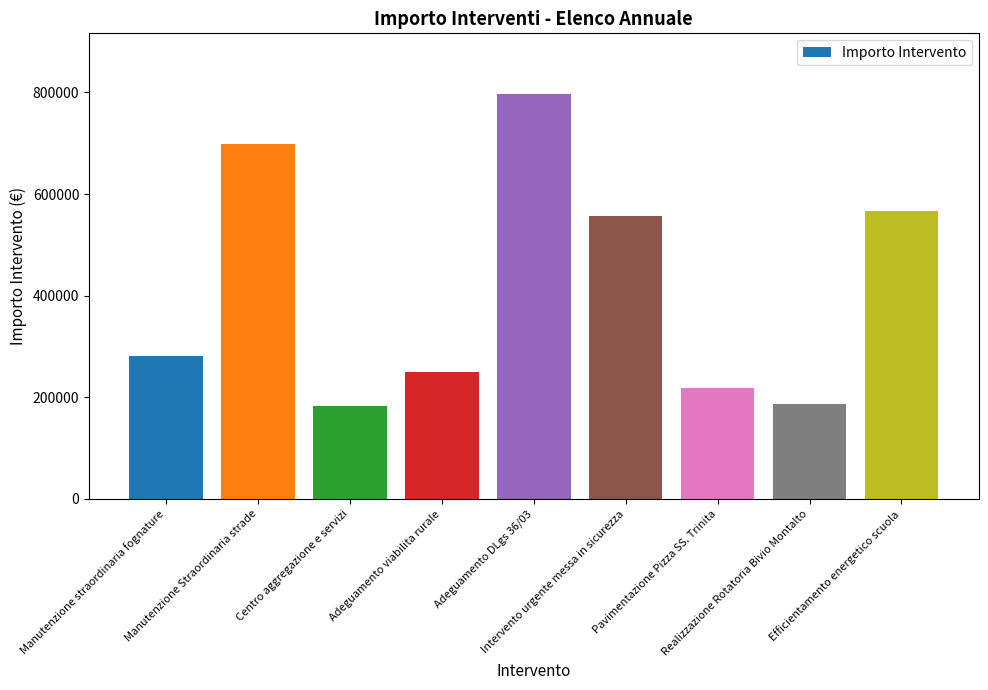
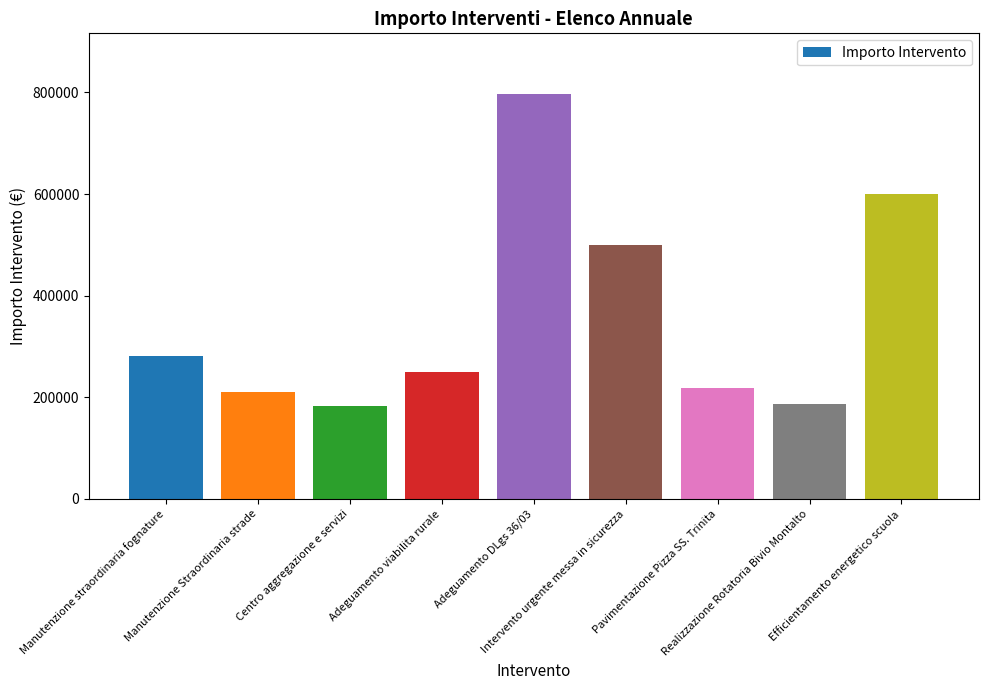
Manutenzione Straordinaria strade: 700000 -> 210000
Intervento urgente messa in sicurezza: 560000 -> 500000
Efficientamento energetico scuola: 570000 -> 600000
